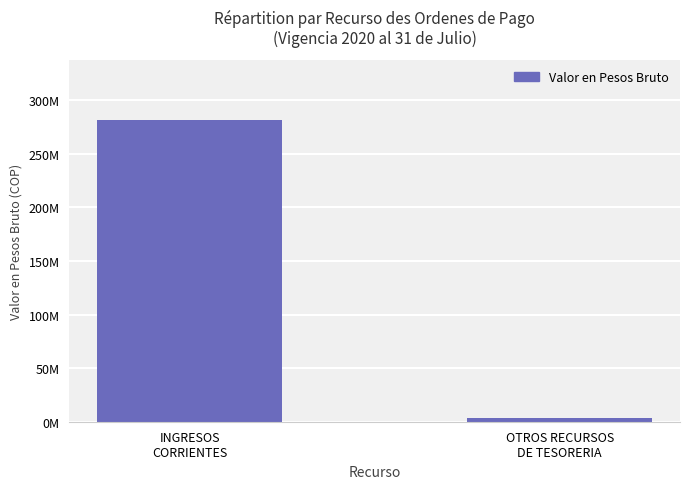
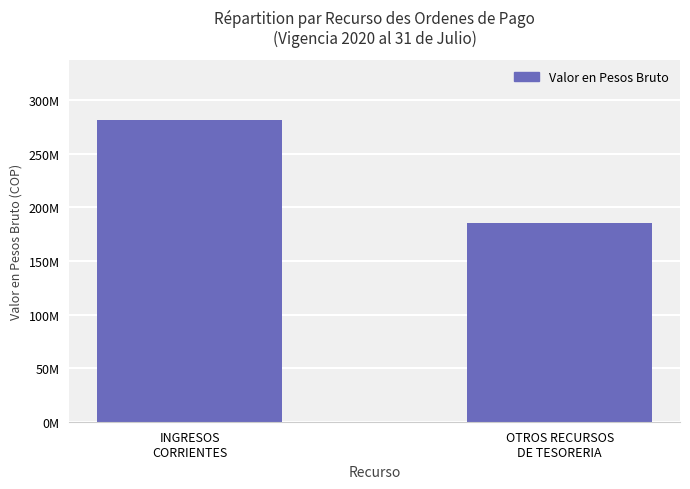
OTROS RECURSOS DE TESORERIA: 3000000 -> 186000000
